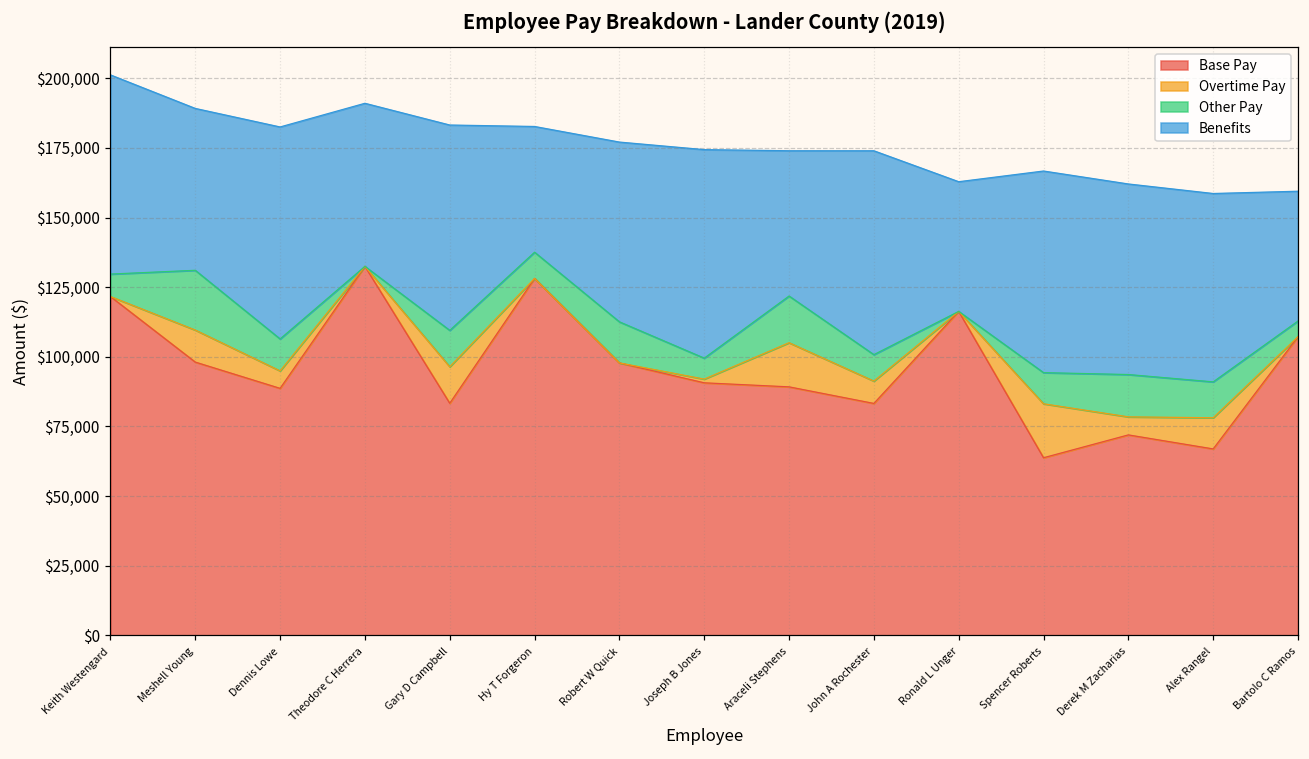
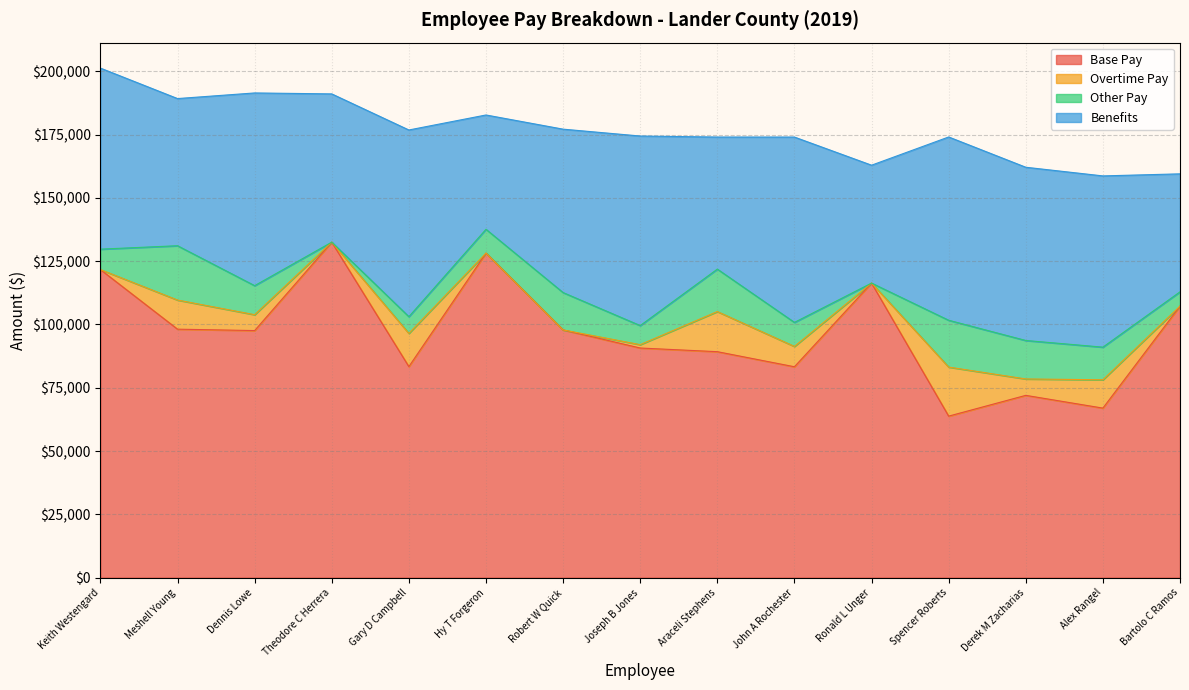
Base Pay, Dennis Lowe: $89,000 -> $98,000
Other Pay, Gary D Campbell: $13,000 -> $7,000
Other Pay, Spencer Roberts: $11,000 -> $18,000
